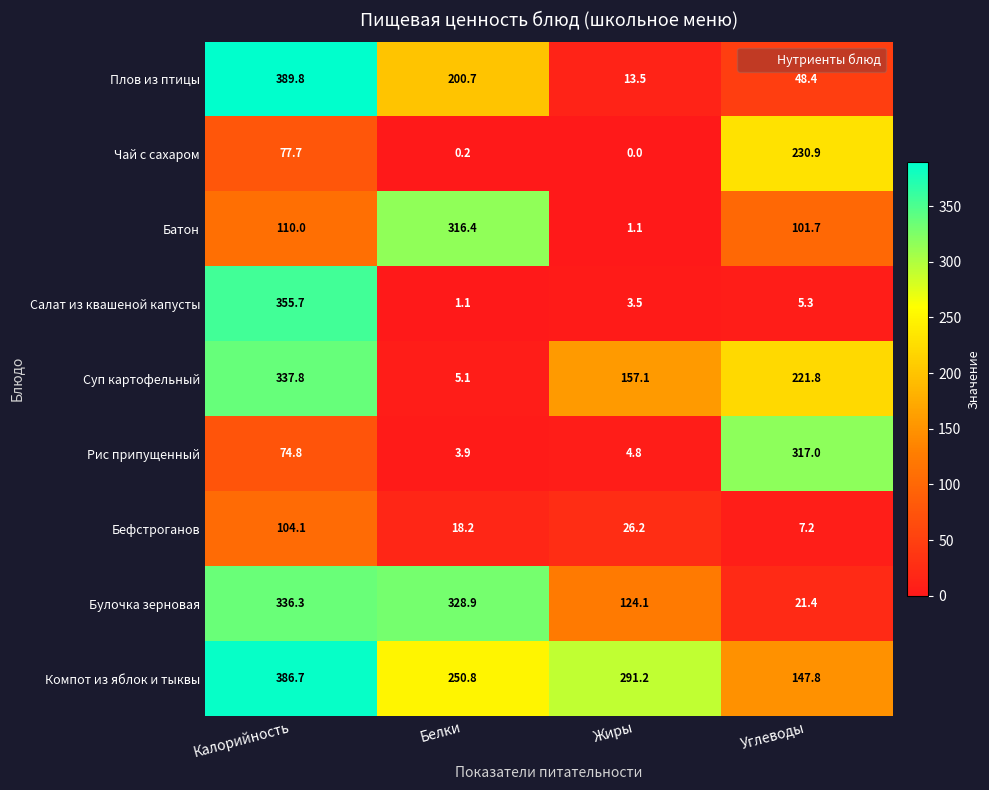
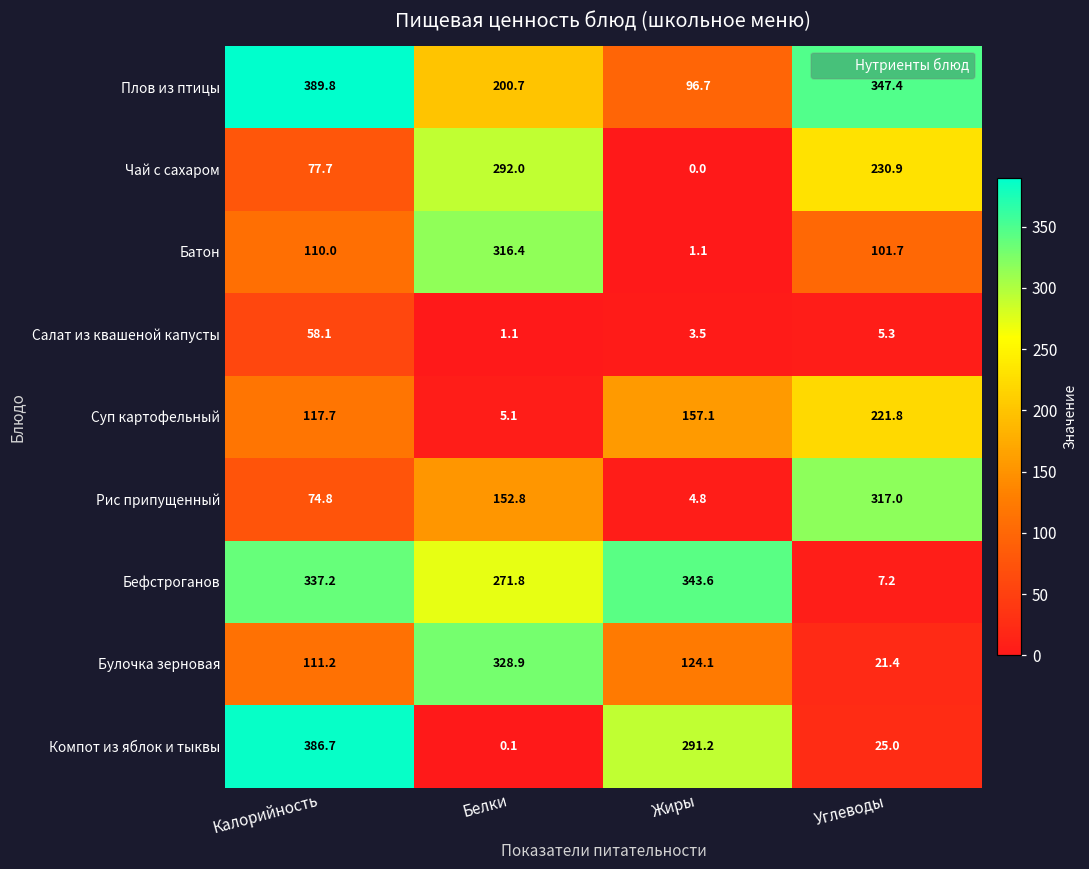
Плов из птицы, Жиры: 13.5 -> 96.7
Плов из птицы, Углеводы: 48.4 -> 347.4
Чай с сахаром, Белки: 0.2 -> 292.0
Салат из квашеной капусты, Калорийность: 355.7 -> 58.1
Суп картофельный, Калорийность: 337.8 -> 117.7
Рис припущенный, Белки: 3.9 -> 152.8
Бефстроганов, Калорийность: 104.1 -> 337.2
Бефстроганов, Белки: 18.2 -> 271.8
Бефстроганов, Жиры: 26.2 -> 343.6
Булочка зерновая, Калорийность: 336.3 -> 111.2
Компот из яблок и тыквы, Белки: 250.8 -> 0.1
Компот из яблок и тыквы, Углеводы: 147.8 -> 25.0
